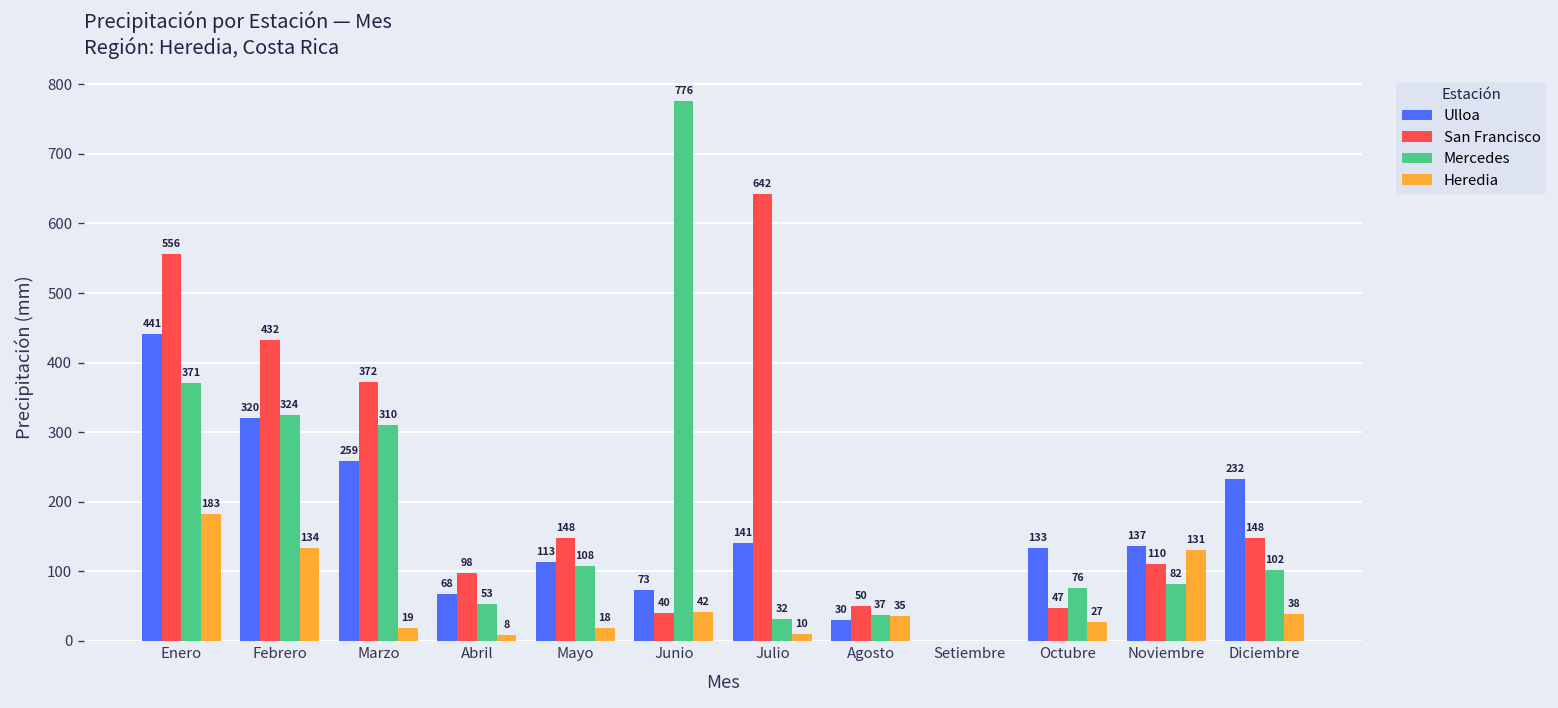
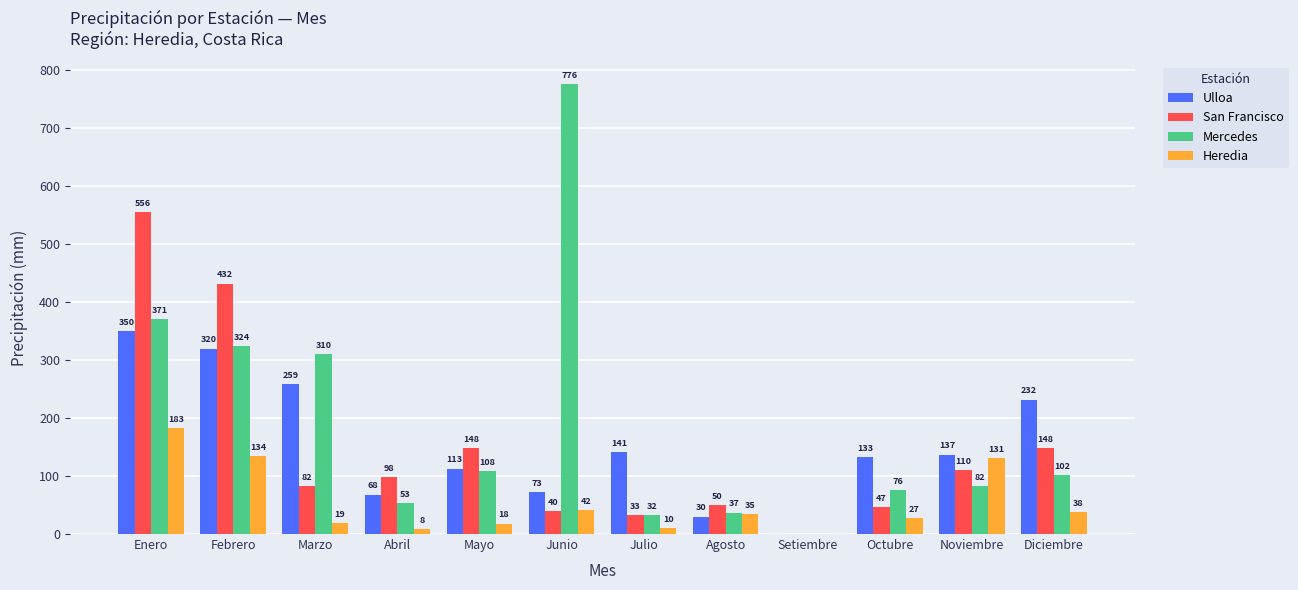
Ulloa, Enero: 441 -> 350
San Francisco, Marzo: 372 -> 82
San Francisco, Julio: 642 -> 33
